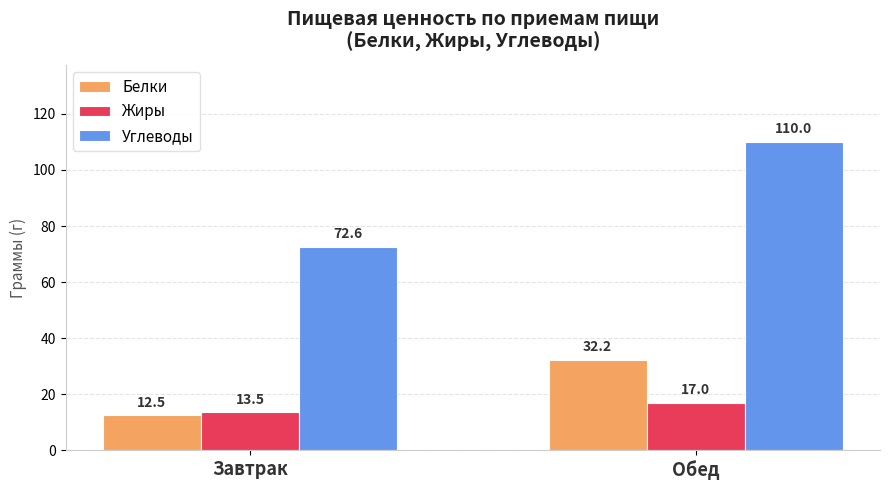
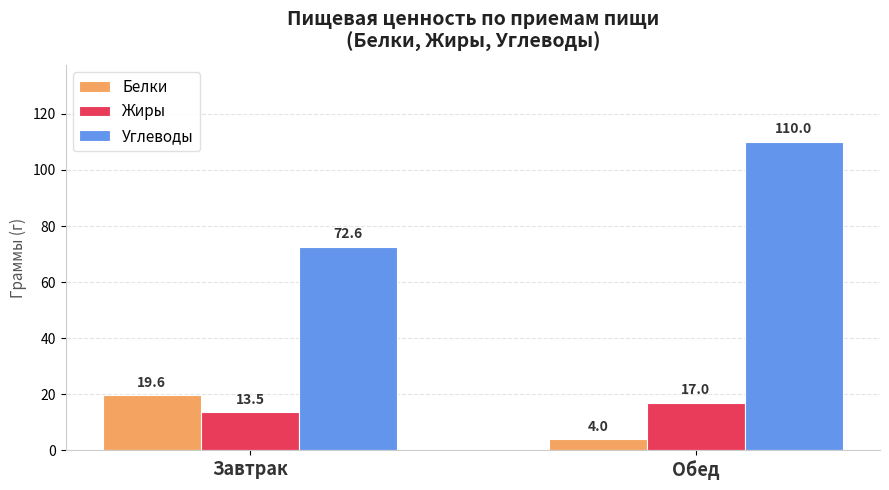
Белки, Завтрак: 12.5 -> 19.6
Белки, Обед: 32.2 -> 4.0
